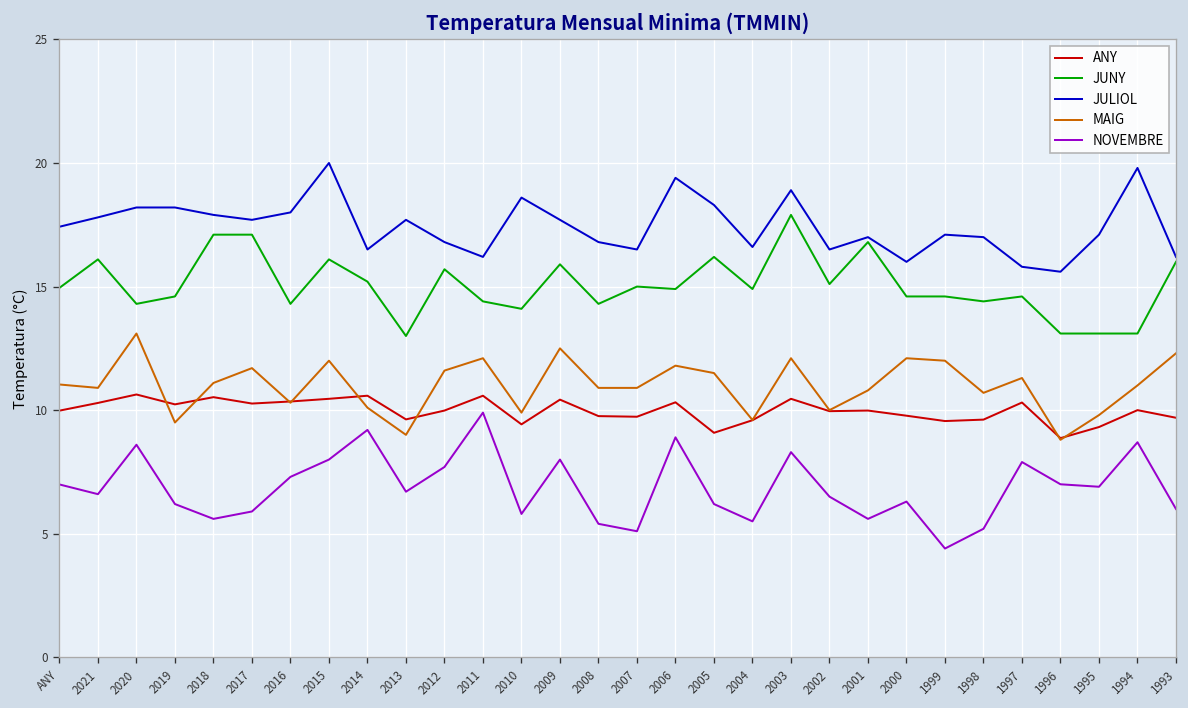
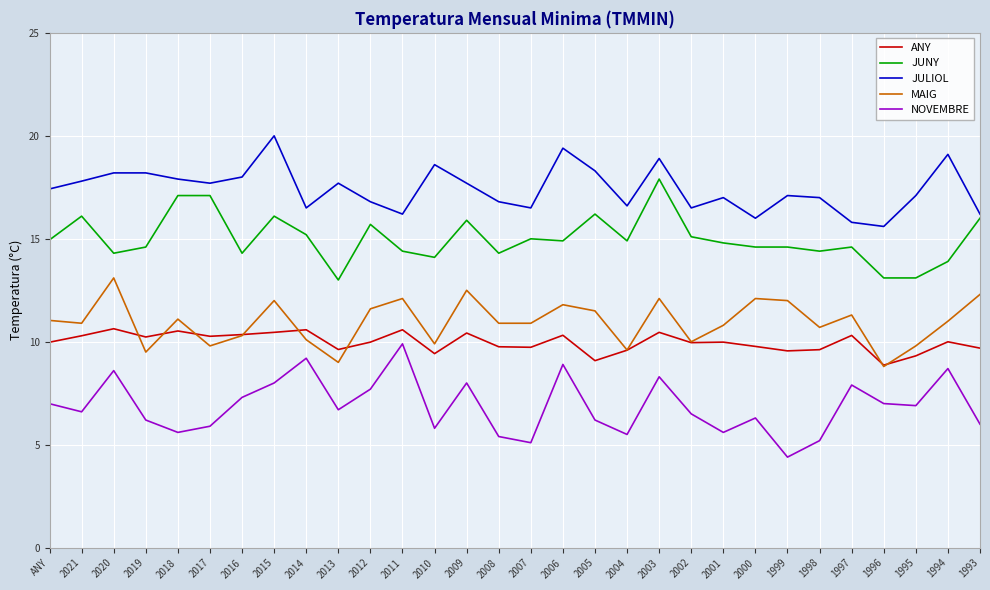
MAIG, 2017: 11.7 -> 9.8
JUNY, 2001: 16.8 -> 14.8
JUNY, 1994: 13.1 -> 13.9
JULIOL, 1994: 19.8 -> 19.1
